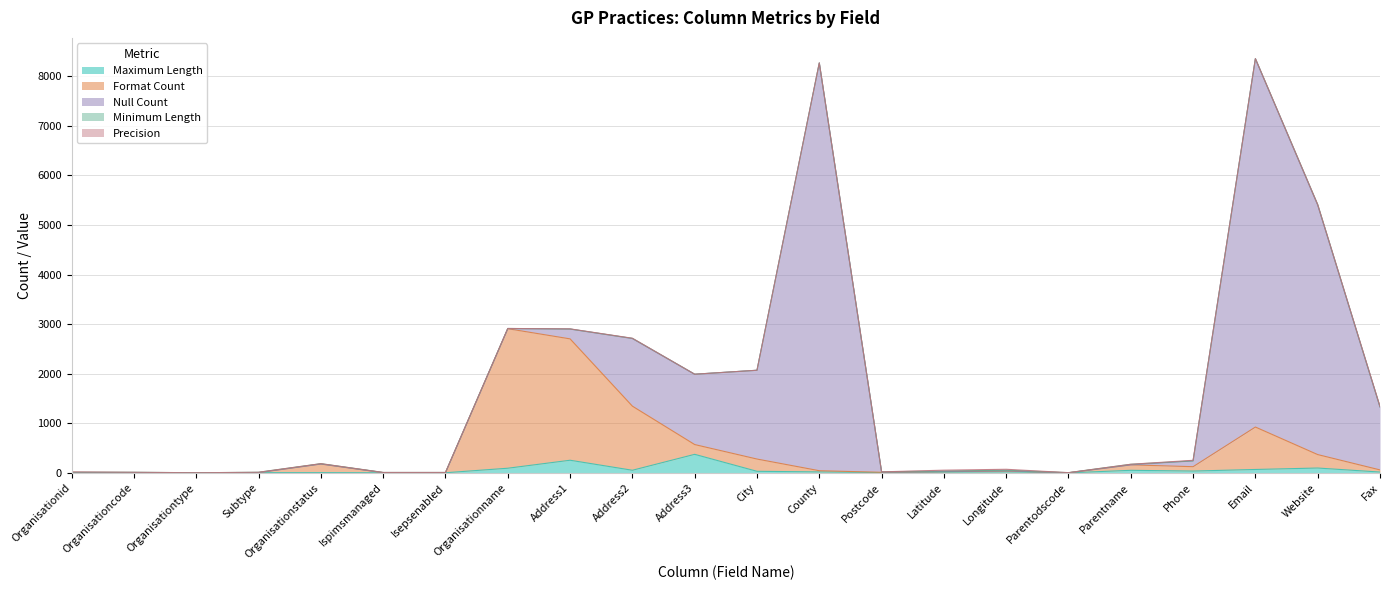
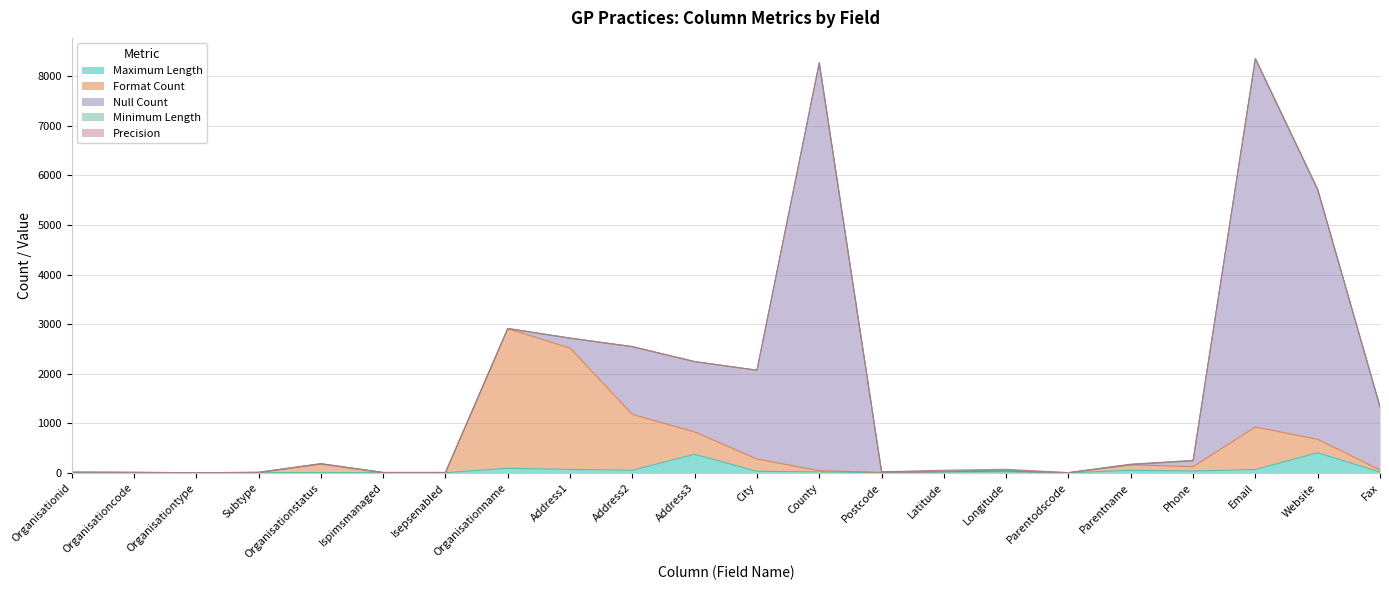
Maximum Length, Address1: 300 -> 100
Format Count, Address2: 1300 -> 1100
Format Count, Address3: 200 -> 500
Maximum Length, Website: 100 -> 400
